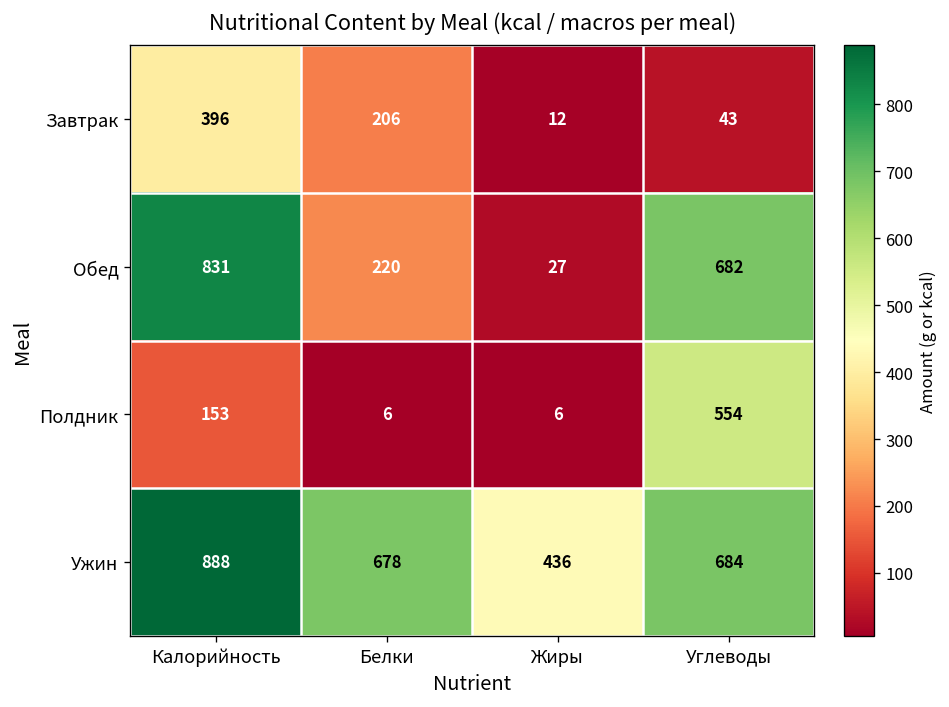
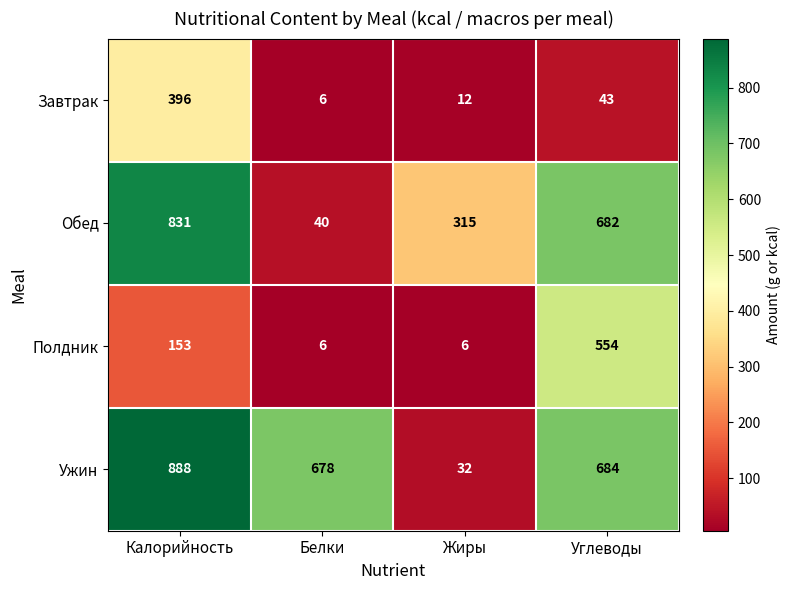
Завтрак, Белки: 206 -> 6
Обед, Белки: 220 -> 40
Обед, Жиры: 27 -> 315
Ужин, Жиры: 436 -> 32
